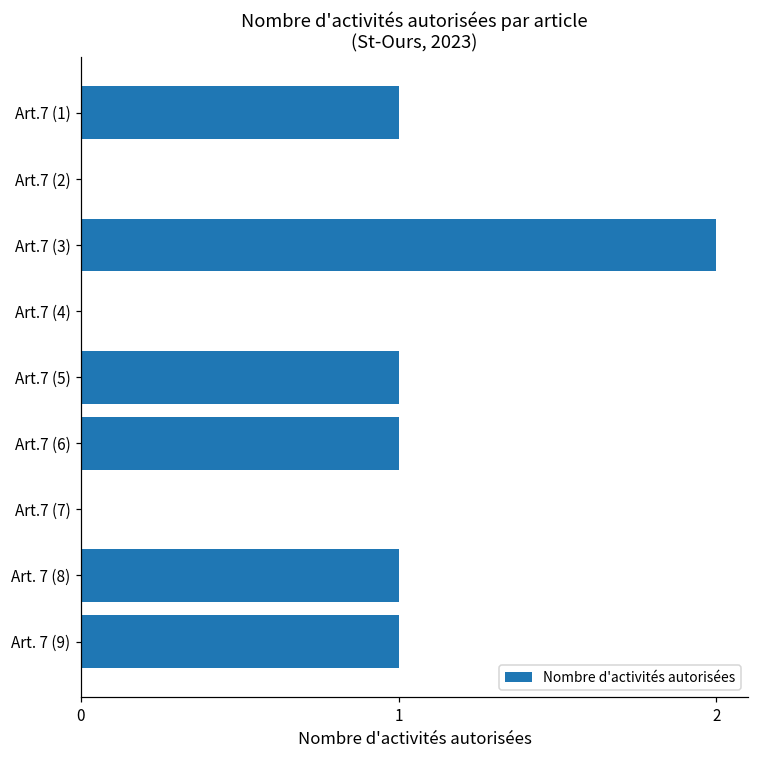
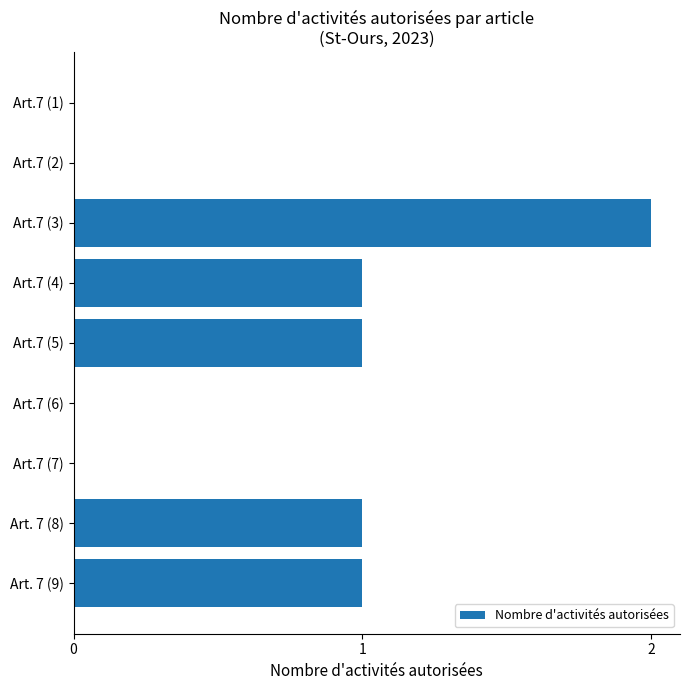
Art.7 (1): 1 -> 0
Art.7 (4): 0 -> 1
Art.7 (6): 1 -> 0
